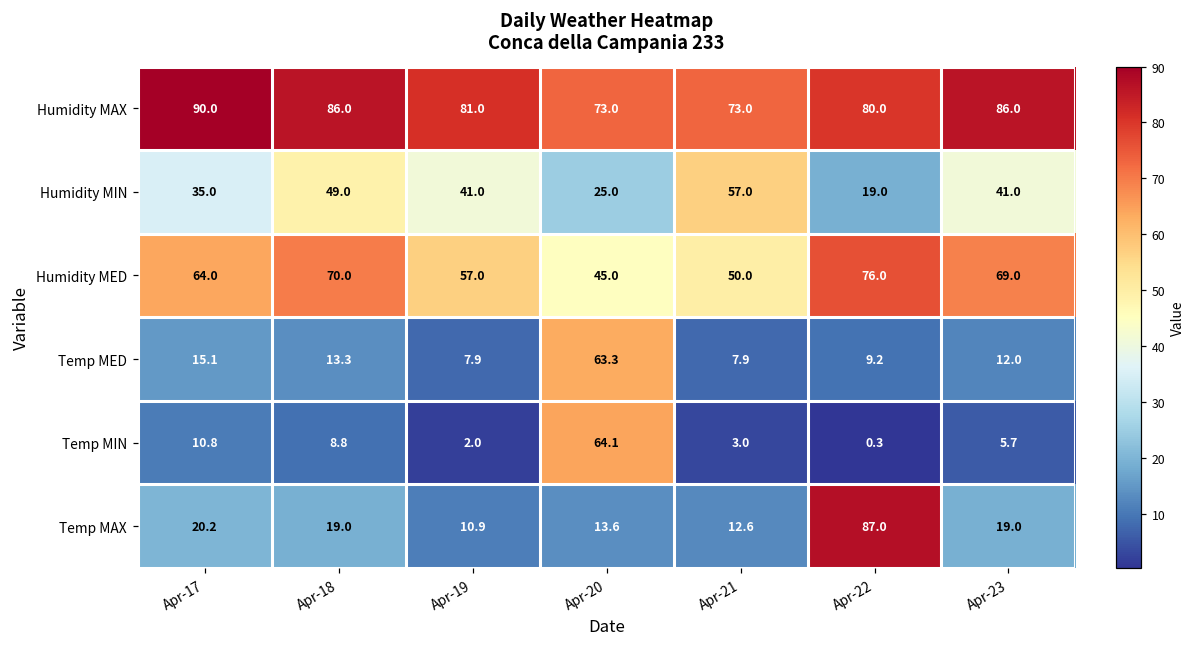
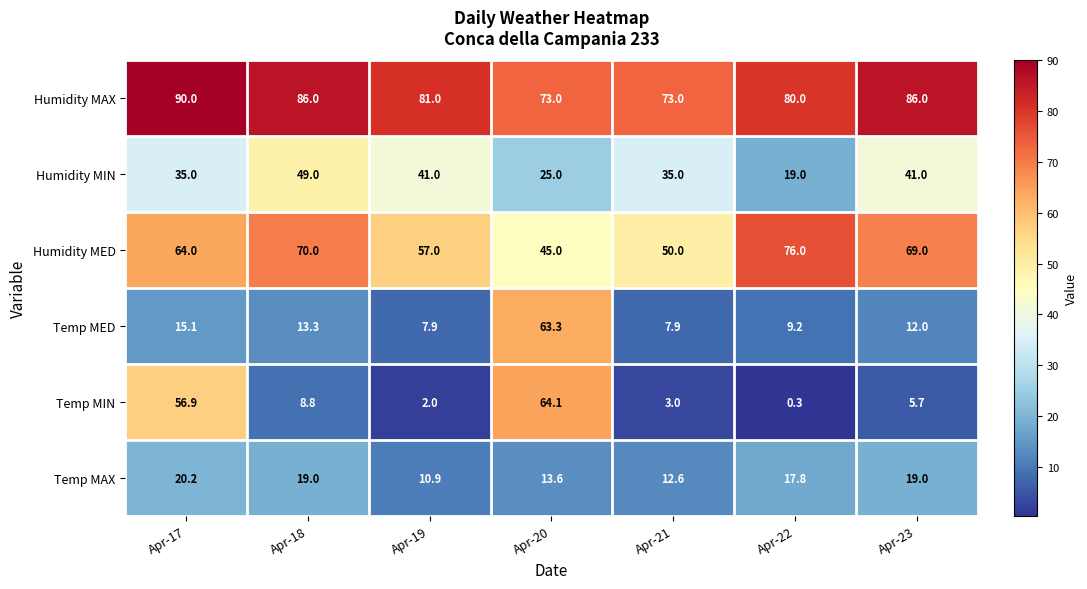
Humidity MIN, Apr-21: 57.0 -> 35.0
Temp MIN, Apr-17: 10.8 -> 56.9
Temp MAX, Apr-22: 87.0 -> 17.8
